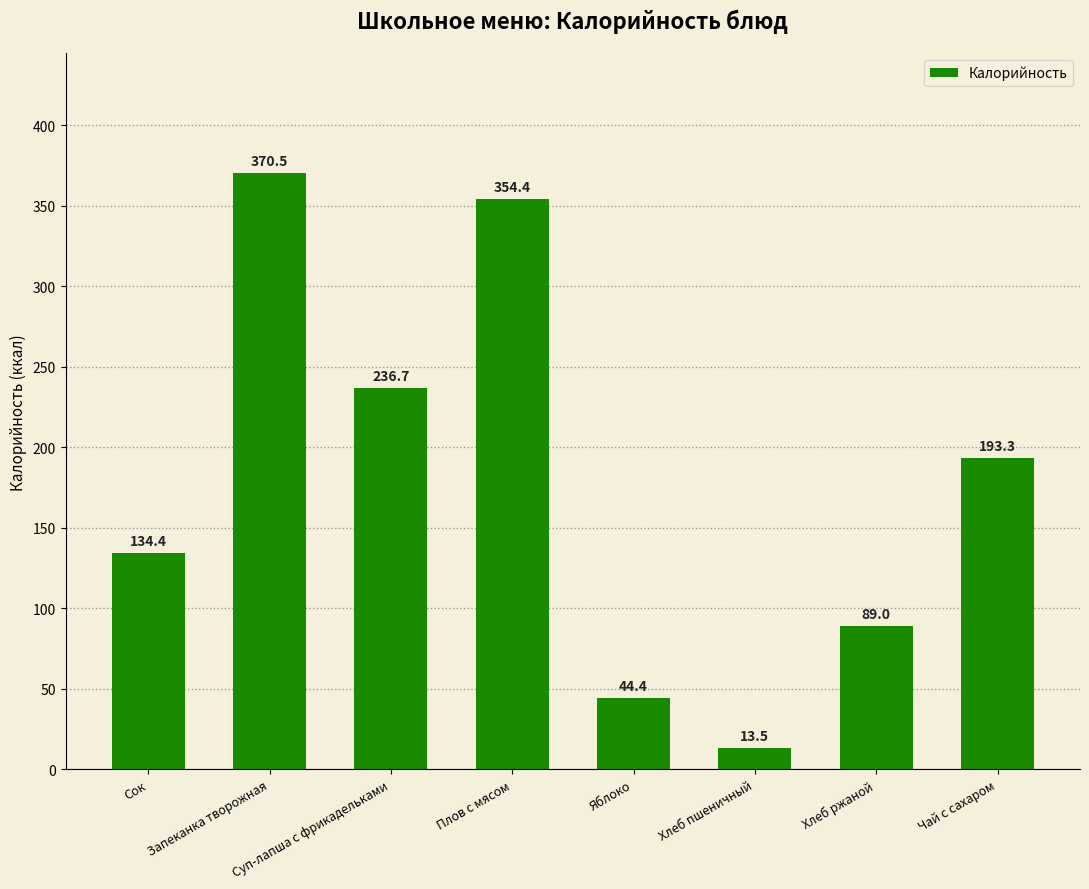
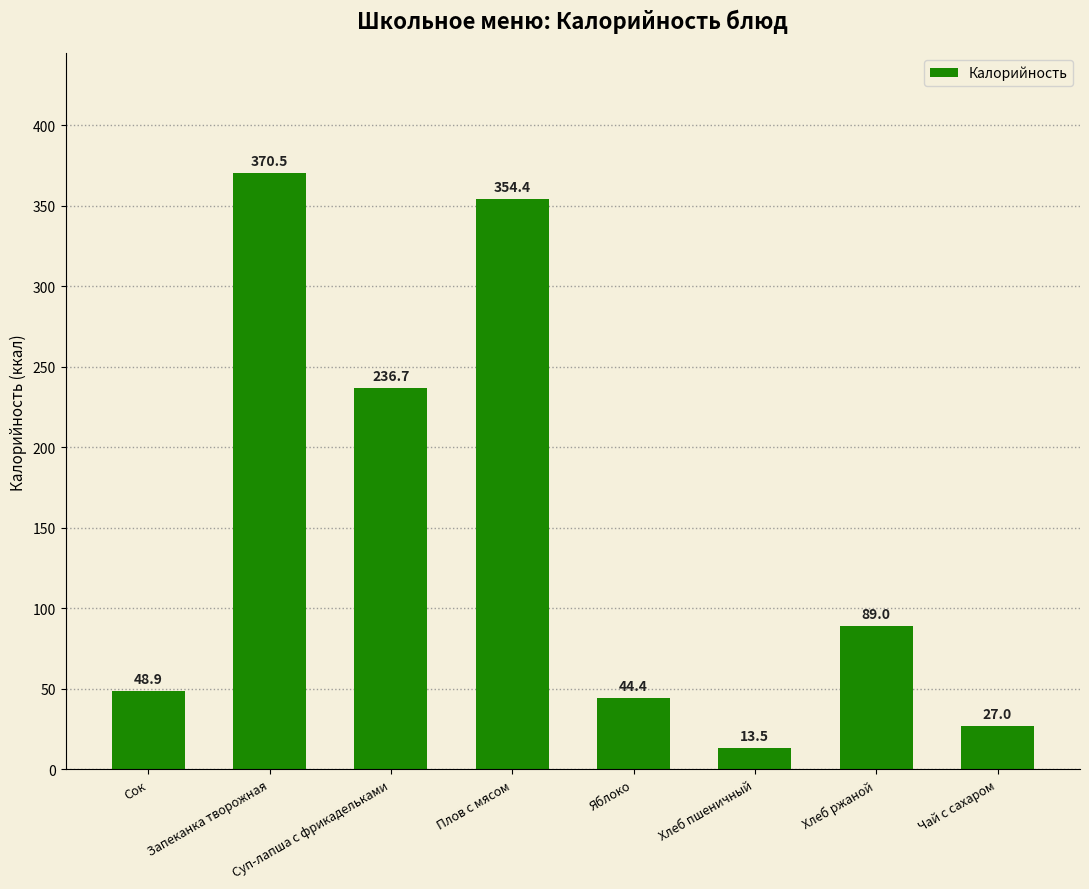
Сок: 134.4 -> 48.9
Чай с сахаром: 193.3 -> 27.0
